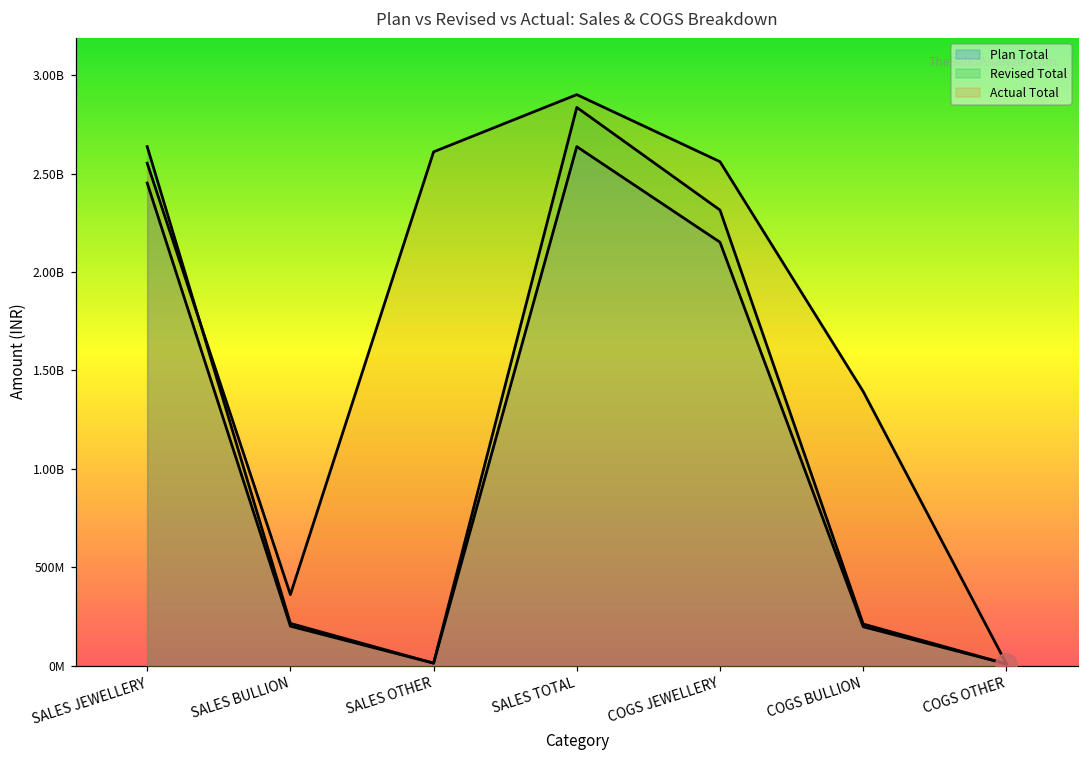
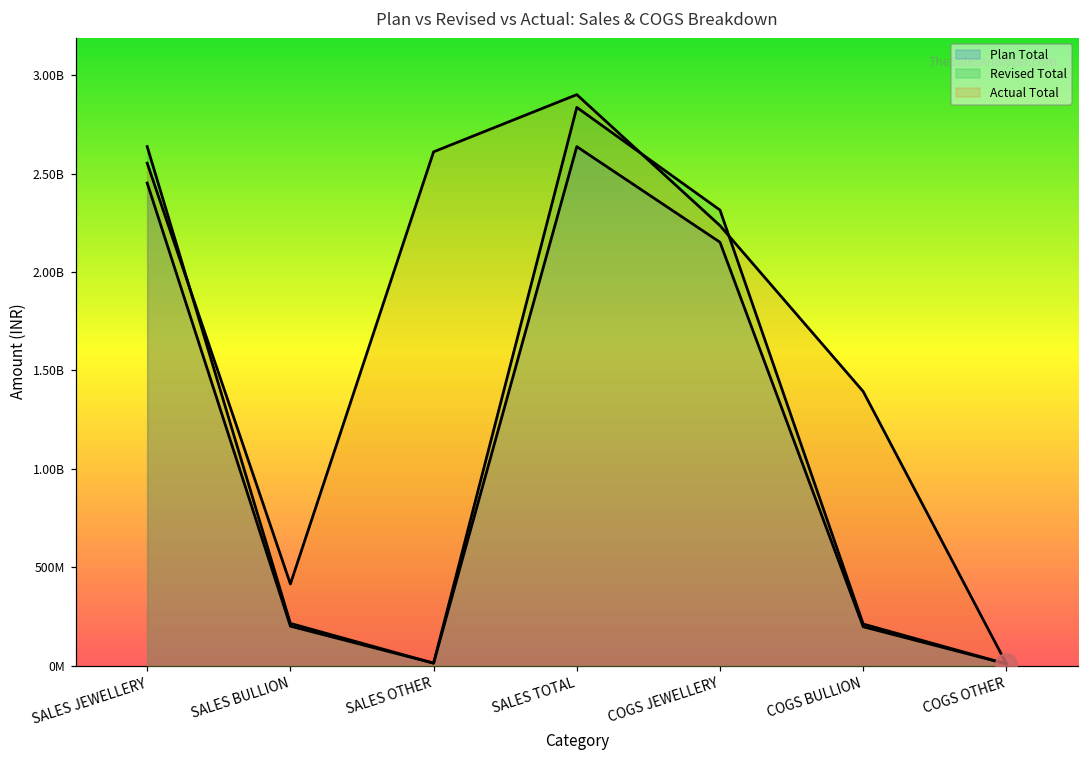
Actual Total, SALES BULLION: 360000000 -> 420000000
Actual Total, COGS JEWELLERY: 2560000000 -> 2240000000
